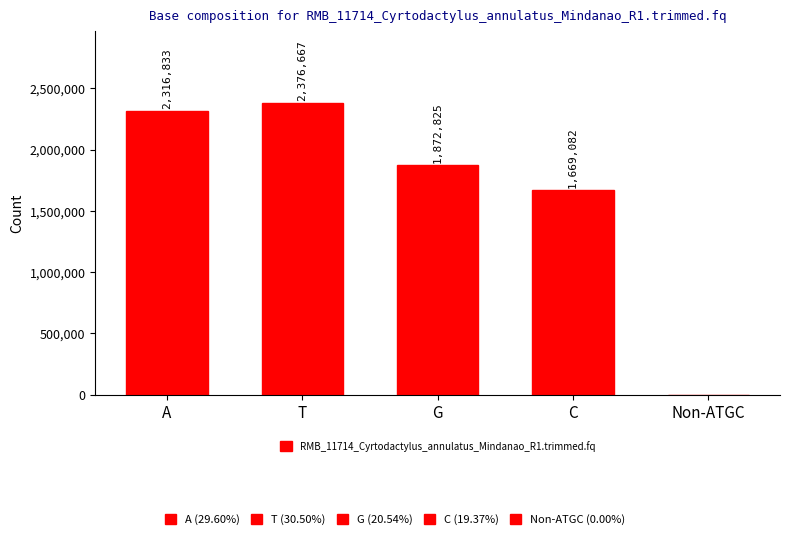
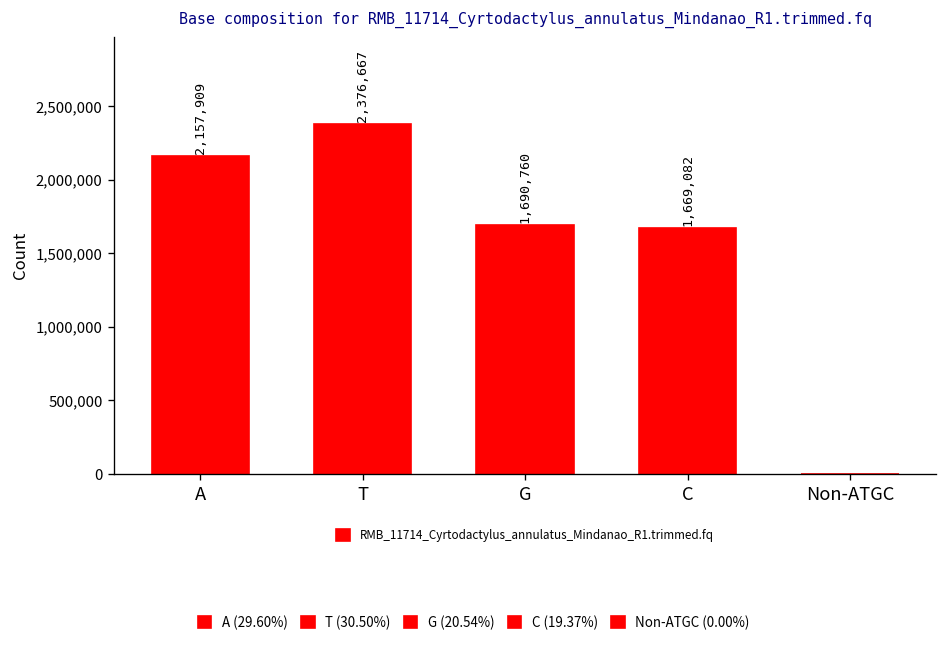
A: 2,316,833 -> 2,157,909
G: 1,872,825 -> 1,690,760
